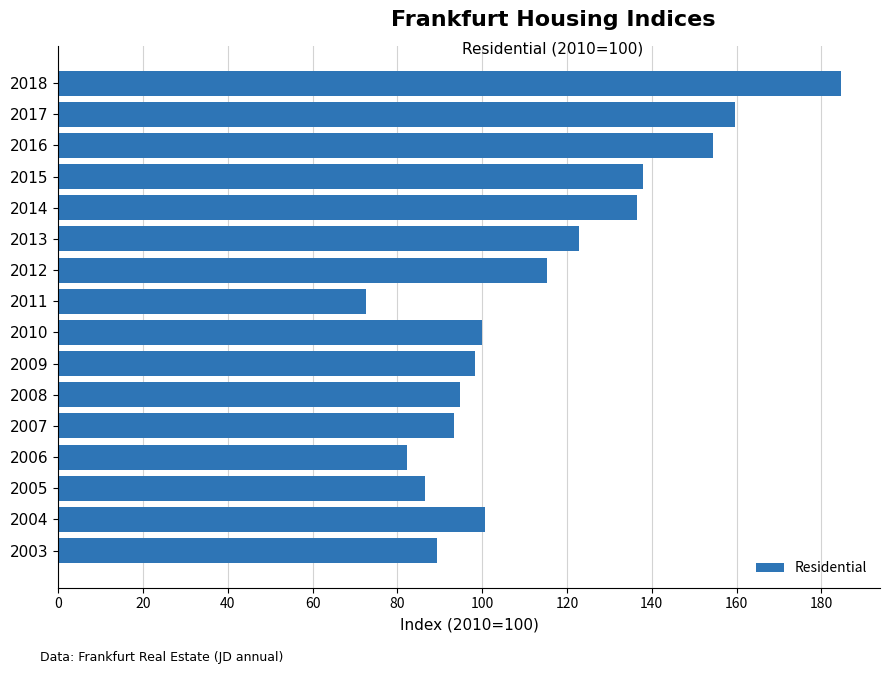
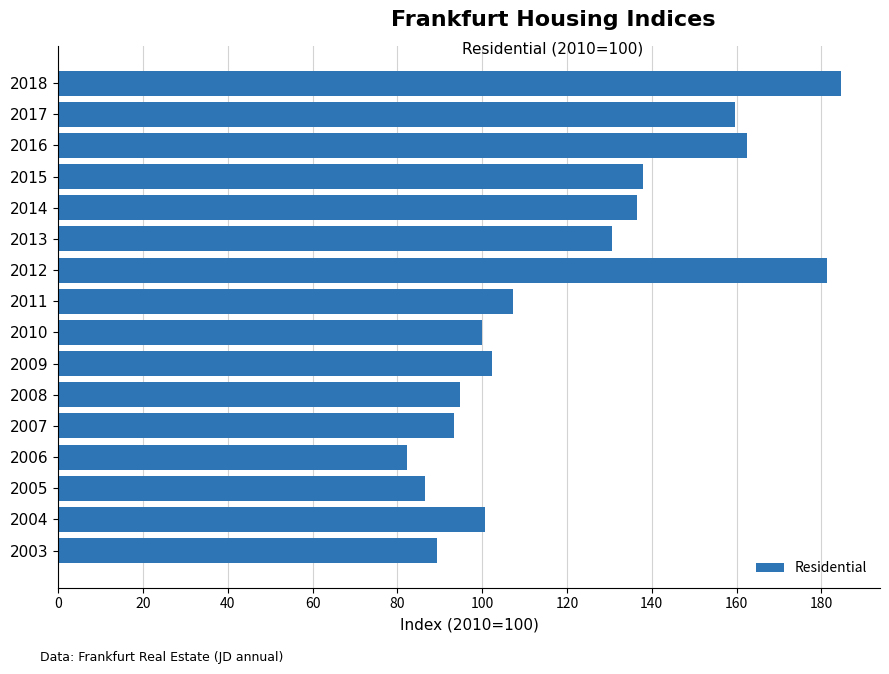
2016: 154 -> 163
2013: 123 -> 131
2012: 115 -> 181
2011: 73 -> 107
2009: 98 -> 102
